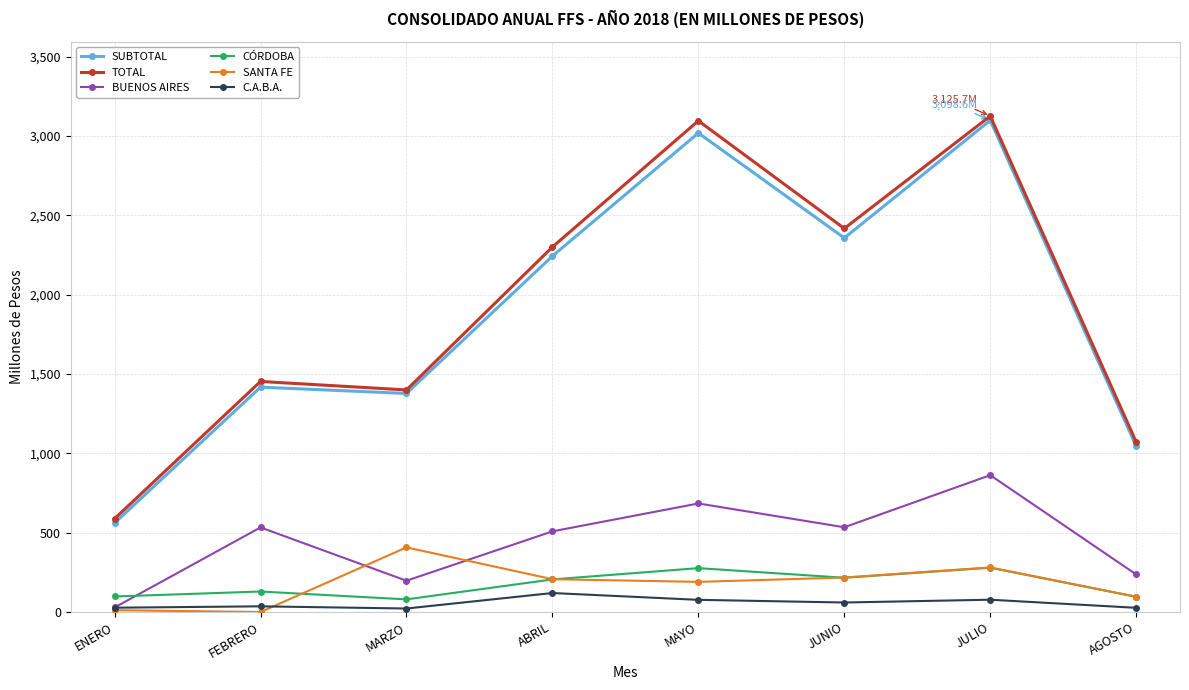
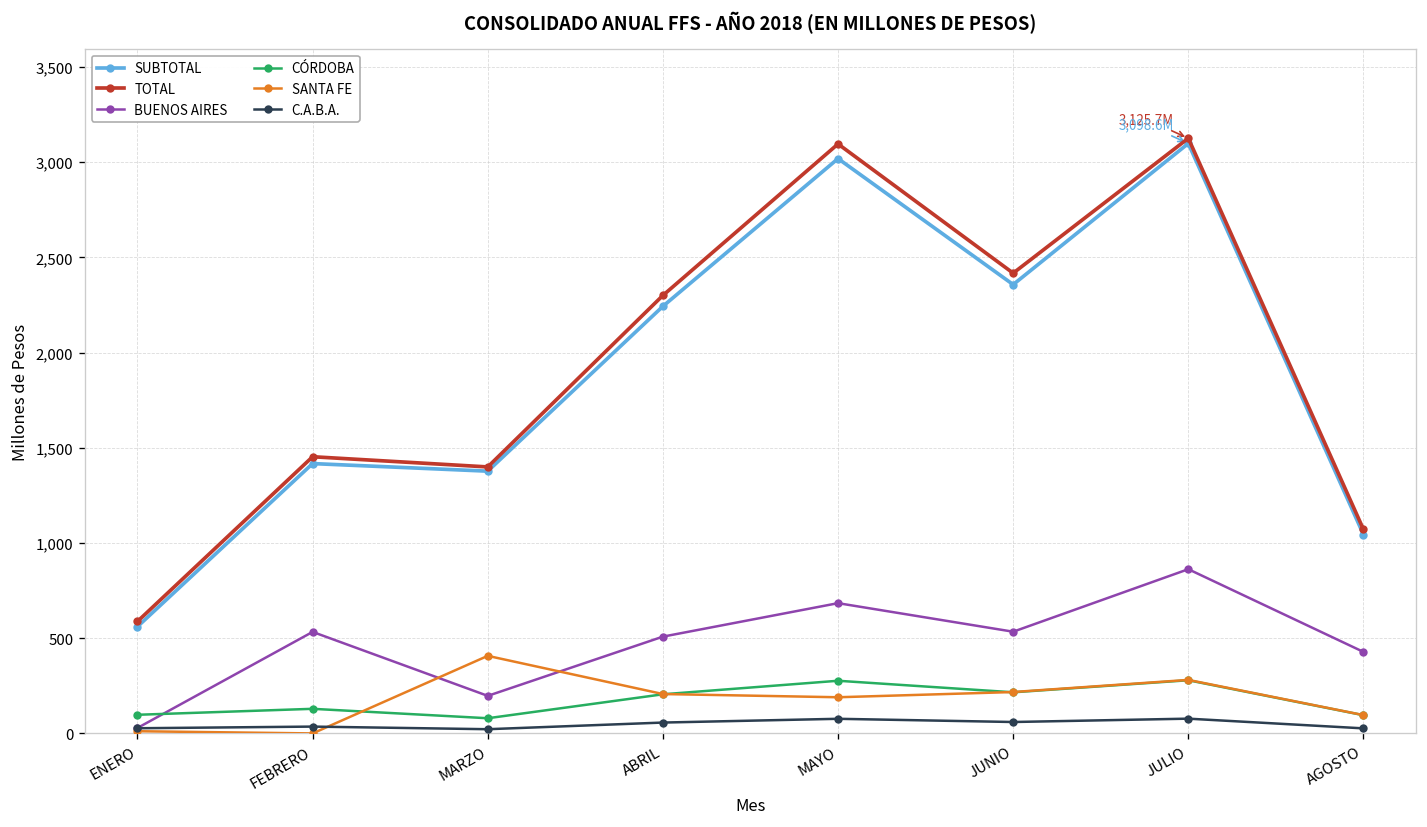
C.A.B.A., ABRIL: 120 -> 60
BUENOS AIRES, AGOSTO: 240 -> 430
